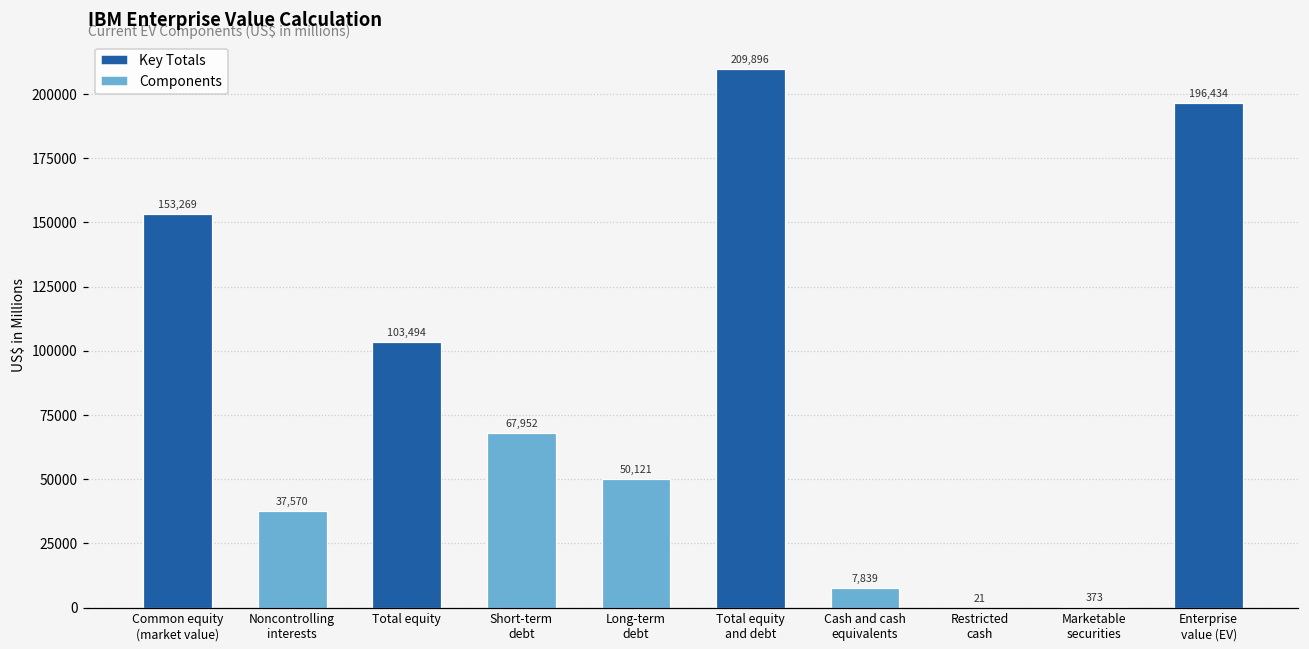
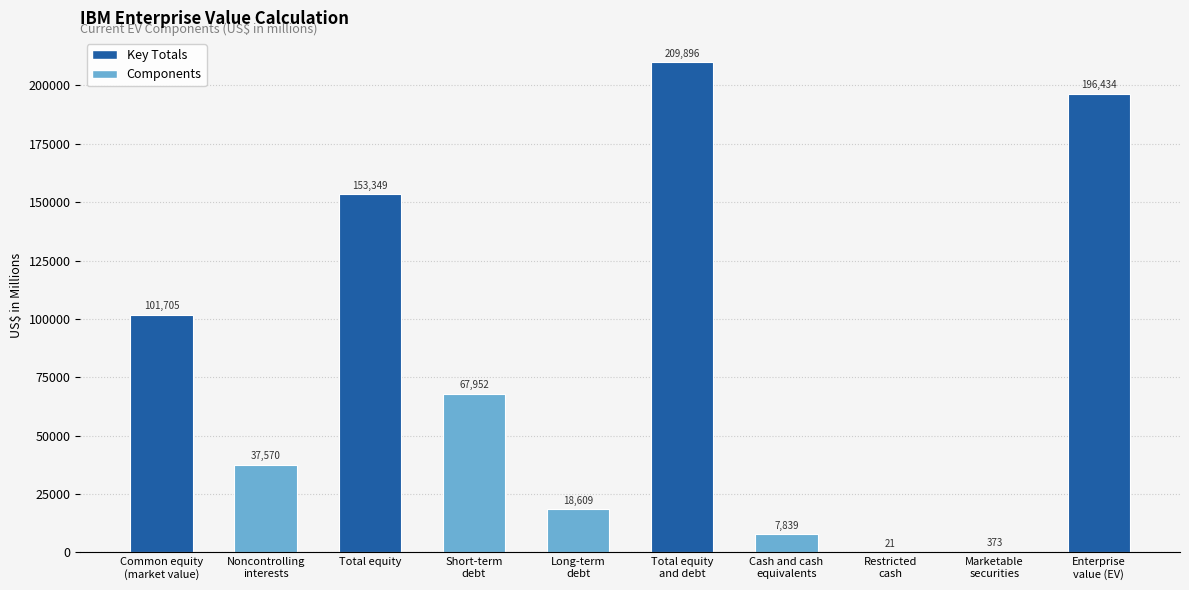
Common equity (market value): 153,269 -> 101,705
Total equity: 103,494 -> 153,349
Long-term debt: 50,121 -> 18,609
